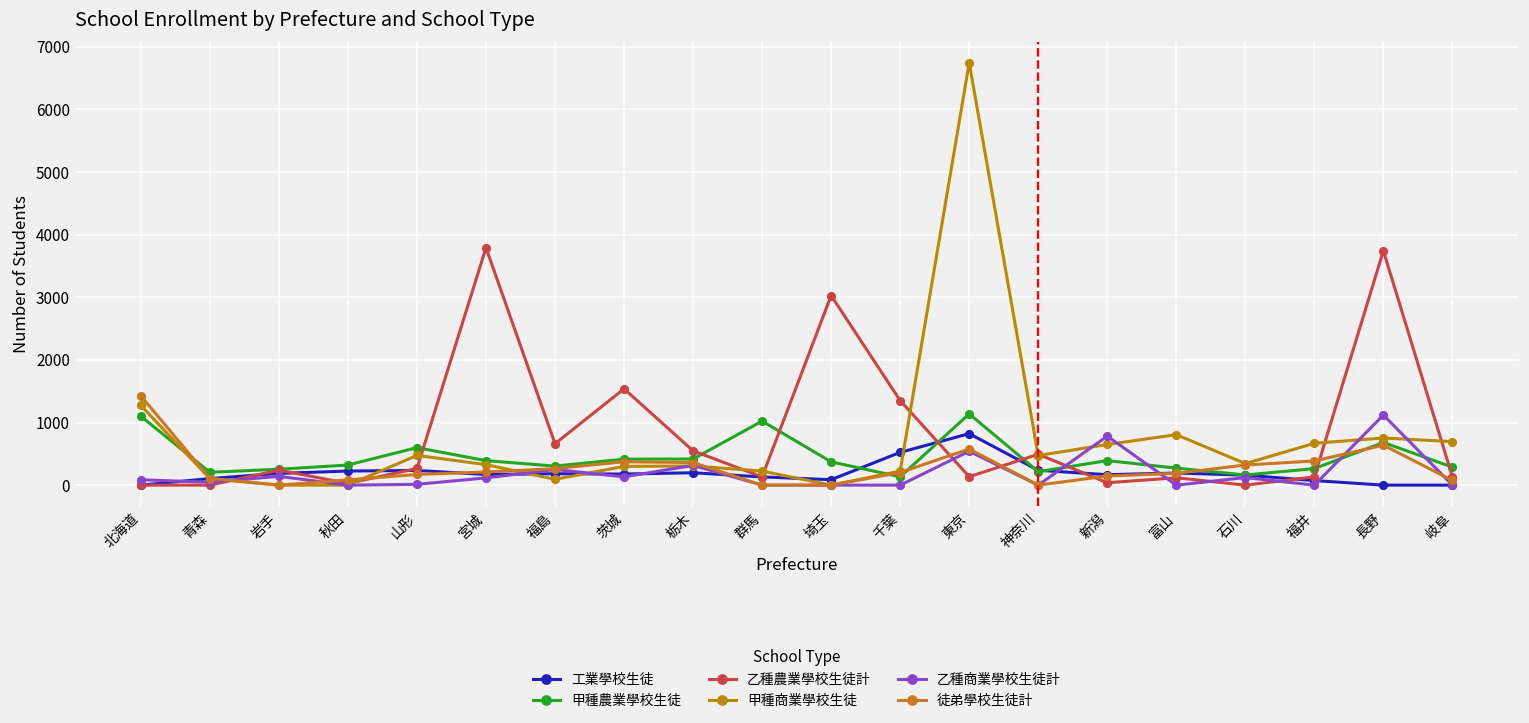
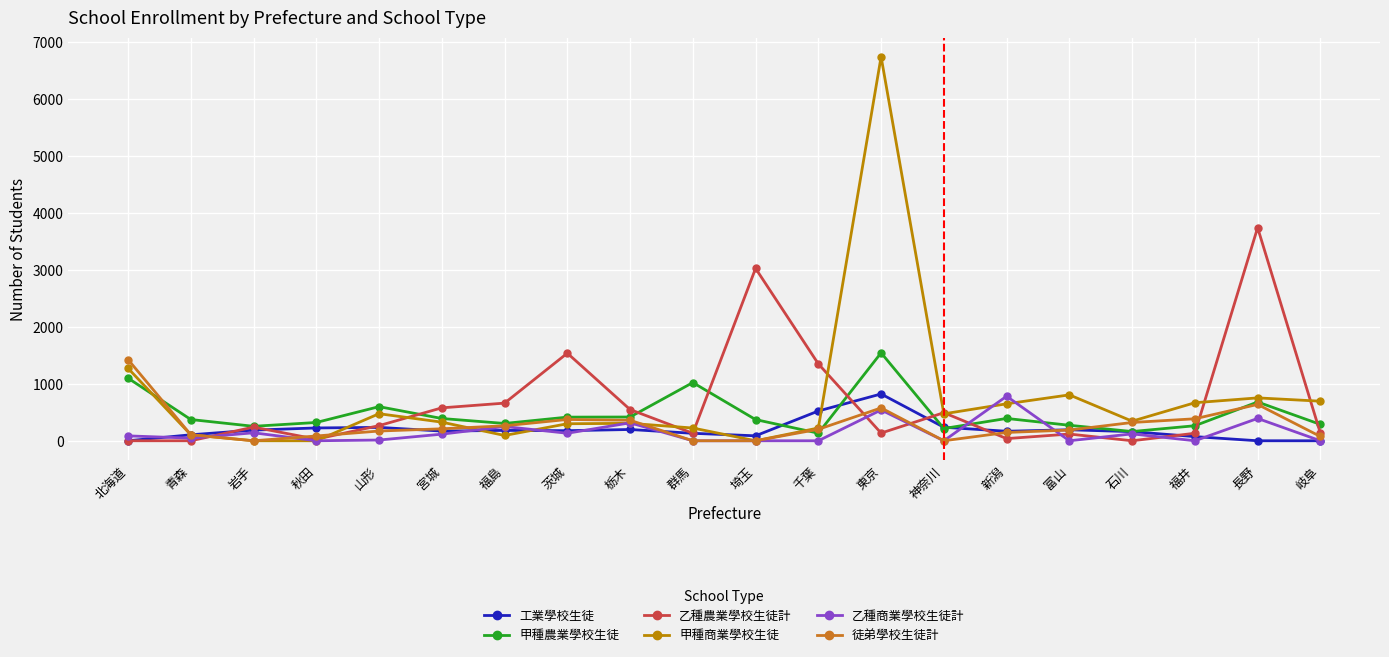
甲種農業學校生徒, 青森: 200 -> 400
乙種農業學校生徒計, 宮城: 3800 -> 600
甲種農業學校生徒, 東京: 1100 -> 1500
乙種商業學校生徒計, 長野: 1100 -> 400
